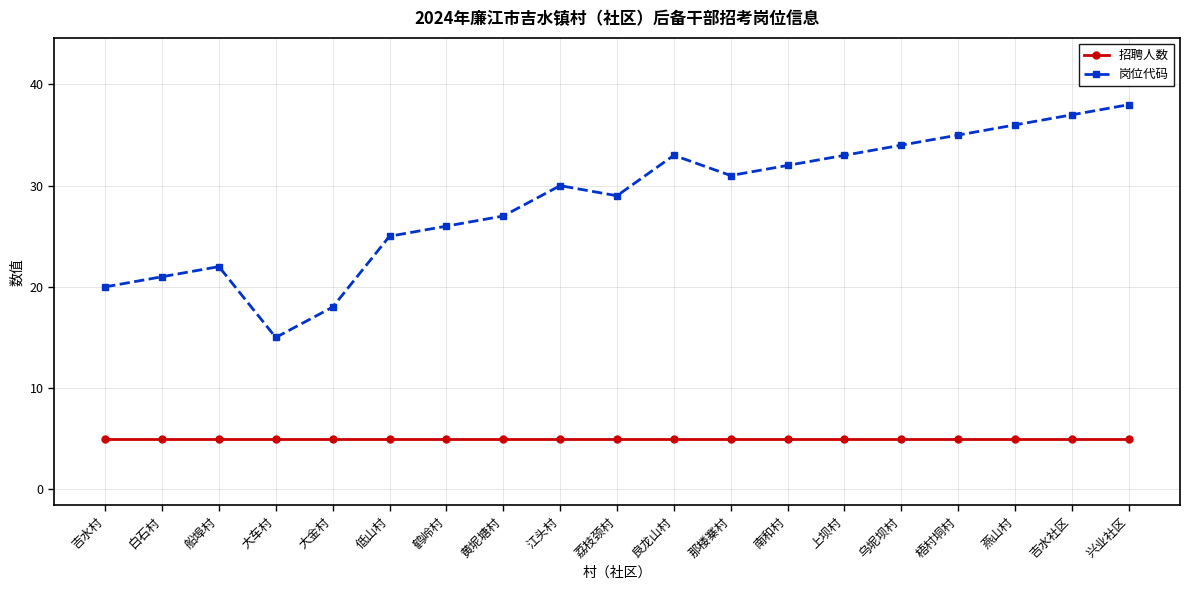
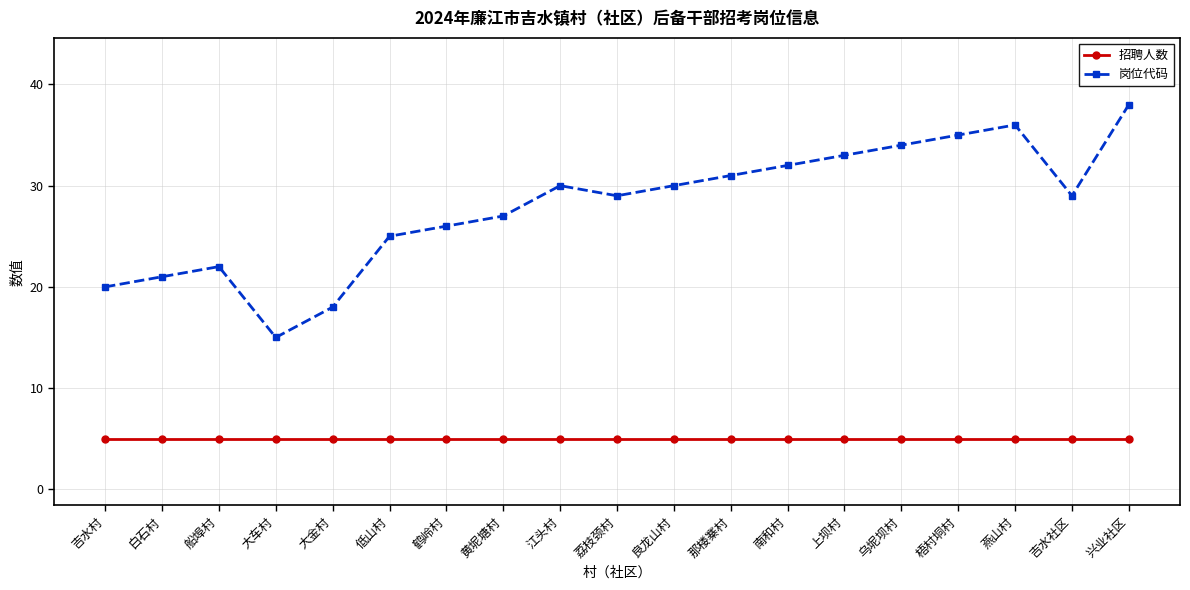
岗位代码, 良龙山村: 33 -> 30
岗位代码, 吉水社区: 37 -> 29
